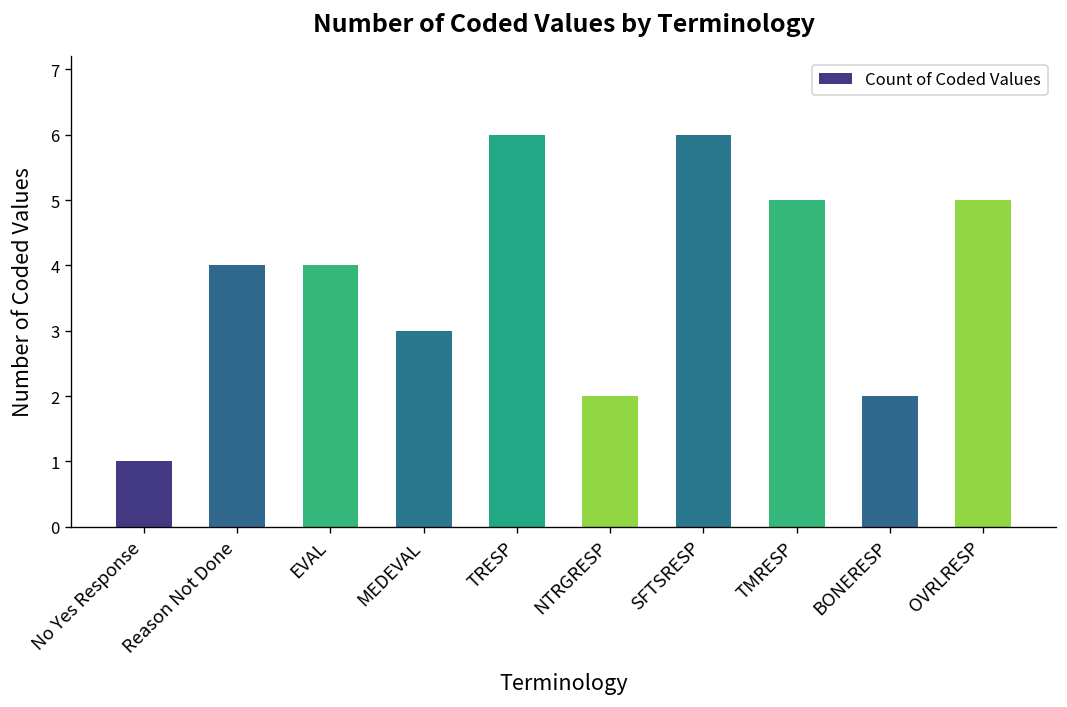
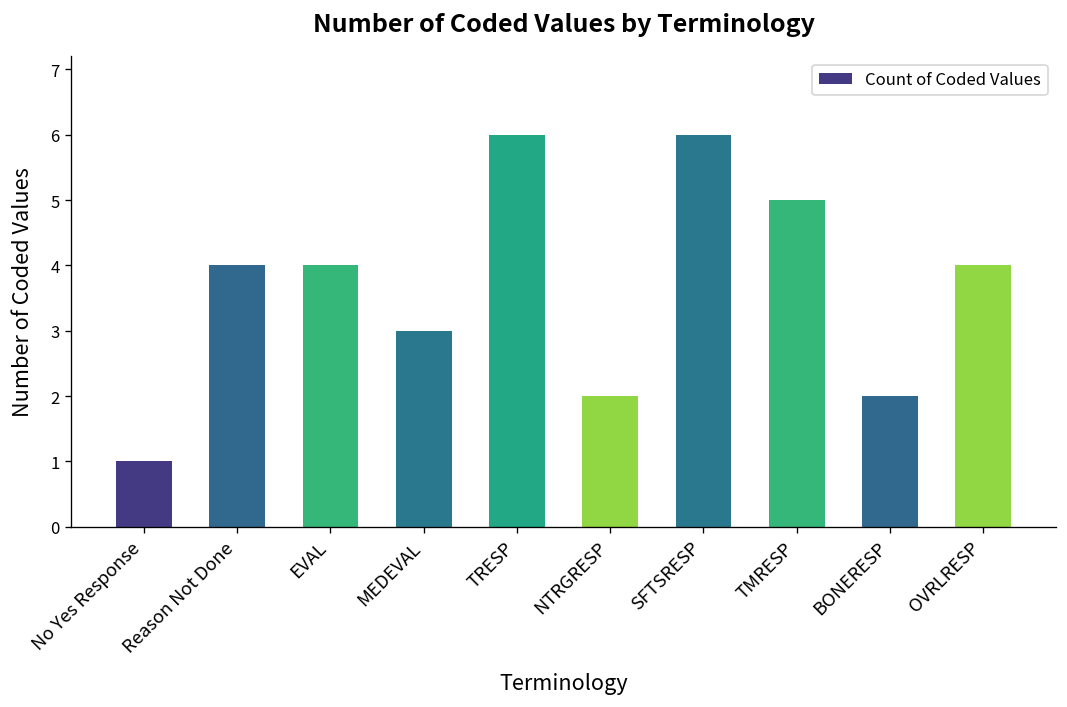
OVRLRESP: 5 -> 4
